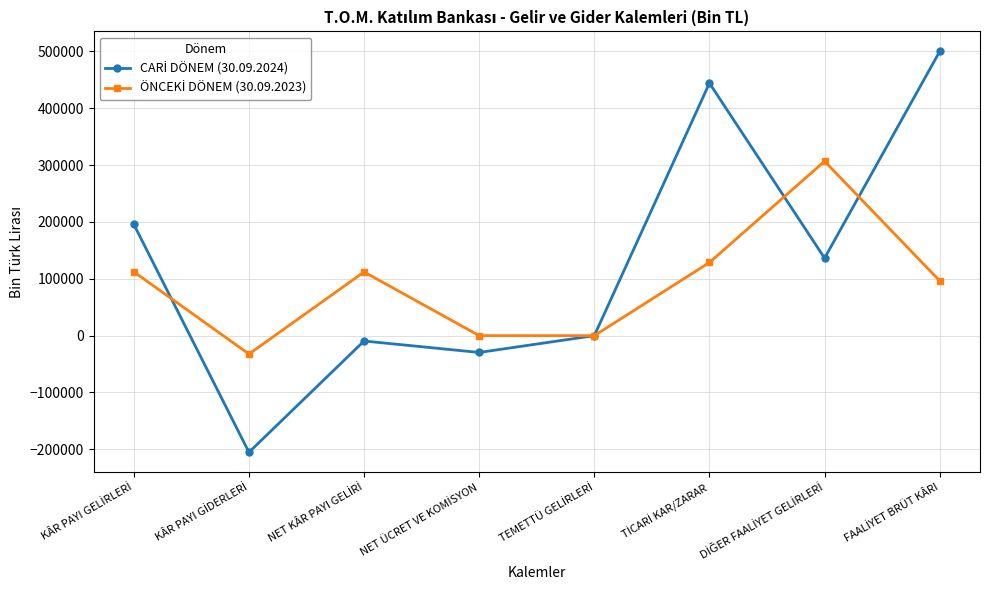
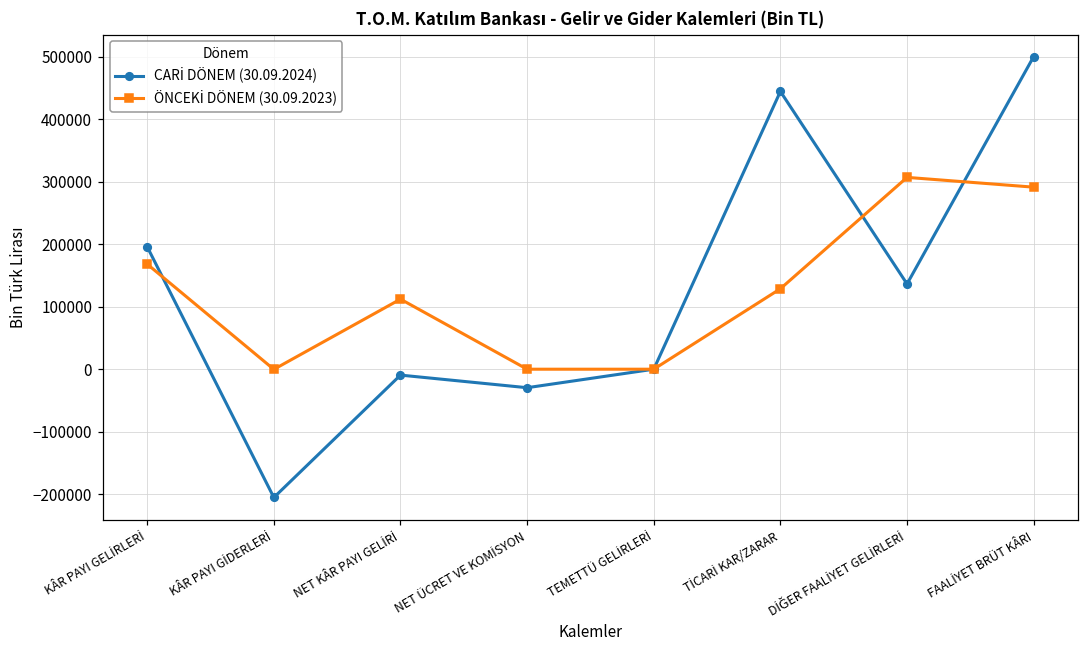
ÖNCEKİ DÖNEM (30.09.2023), KÂR PAYI GELİRLERİ: 110000 -> 170000
ÖNCEKİ DÖNEM (30.09.2023), KÂR PAYI GİDERLERİ: -30000 -> 0
ÖNCEKİ DÖNEM (30.09.2023), FAALİYET BRÜT KÂRI: 100000 -> 290000
